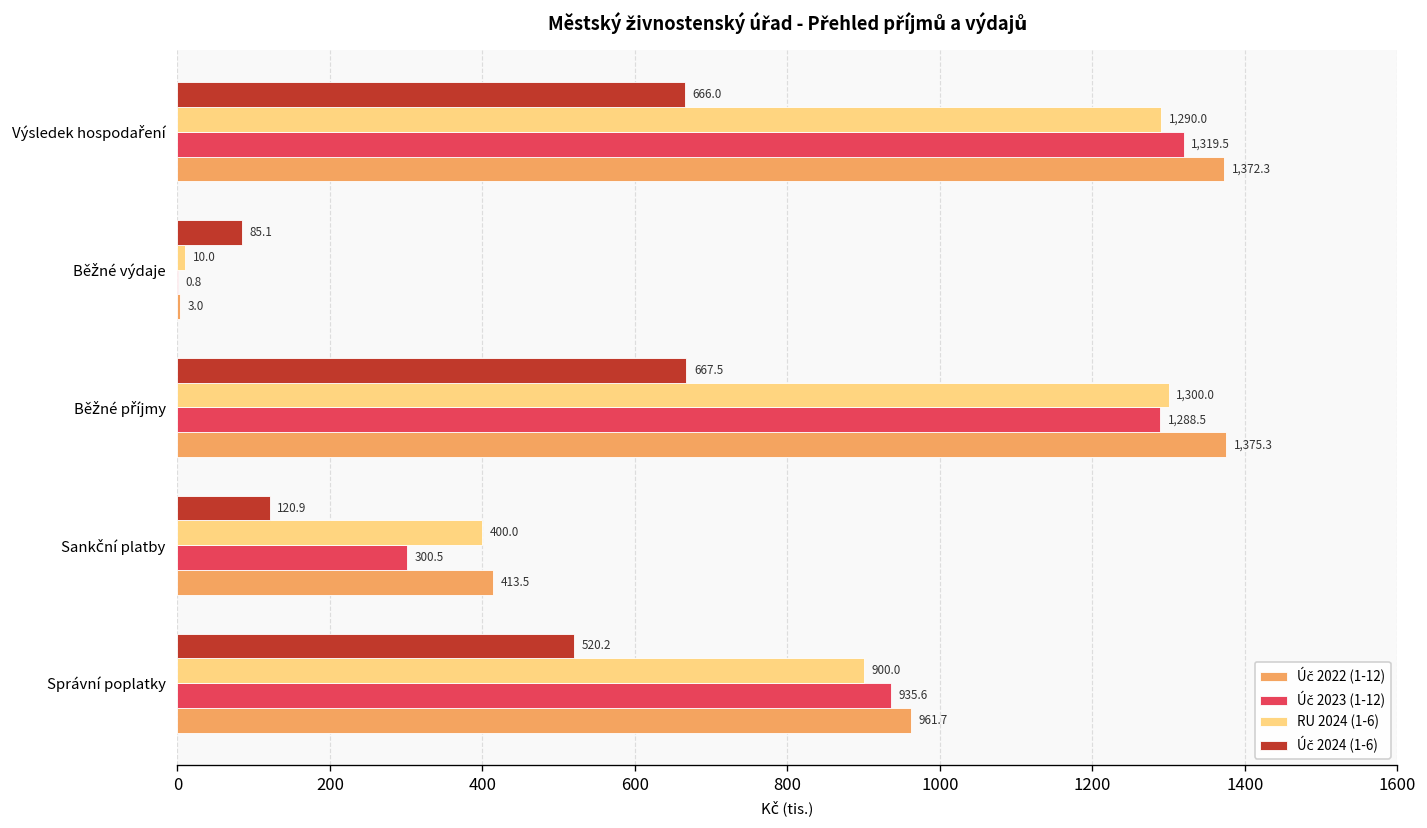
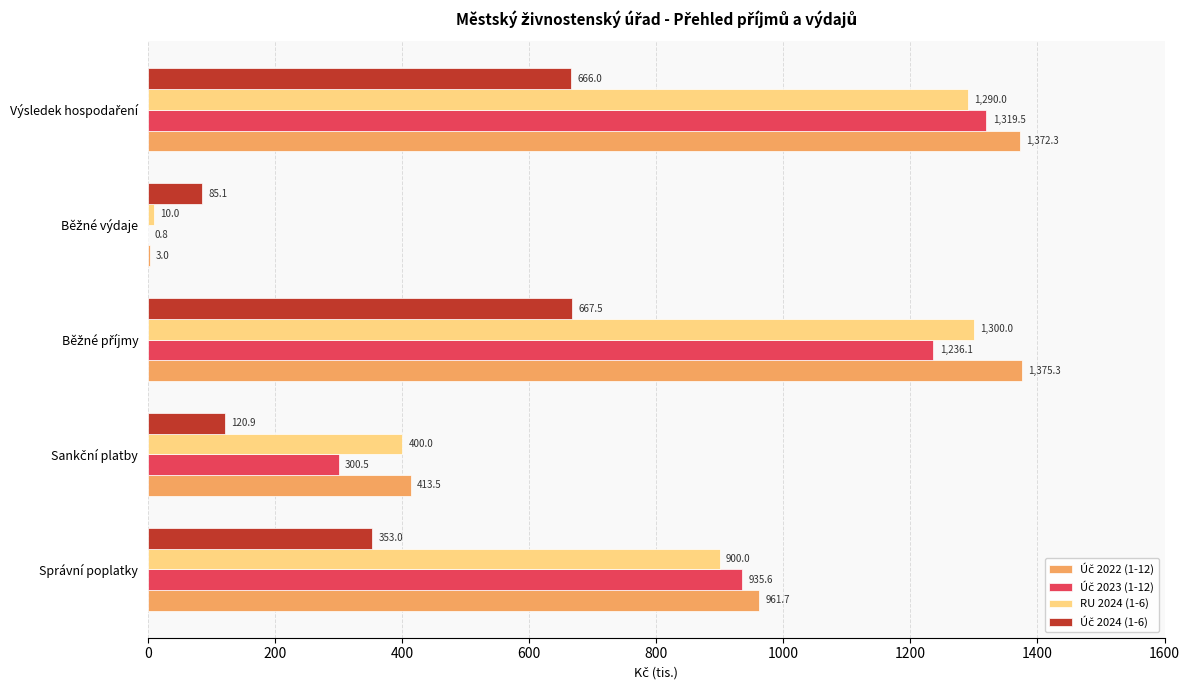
Úč 2023 (1-12), Běžné příjmy: 1,288.5 -> 1,236.1
Úč 2024 (1-6), Správní poplatky: 520.2 -> 353.0
